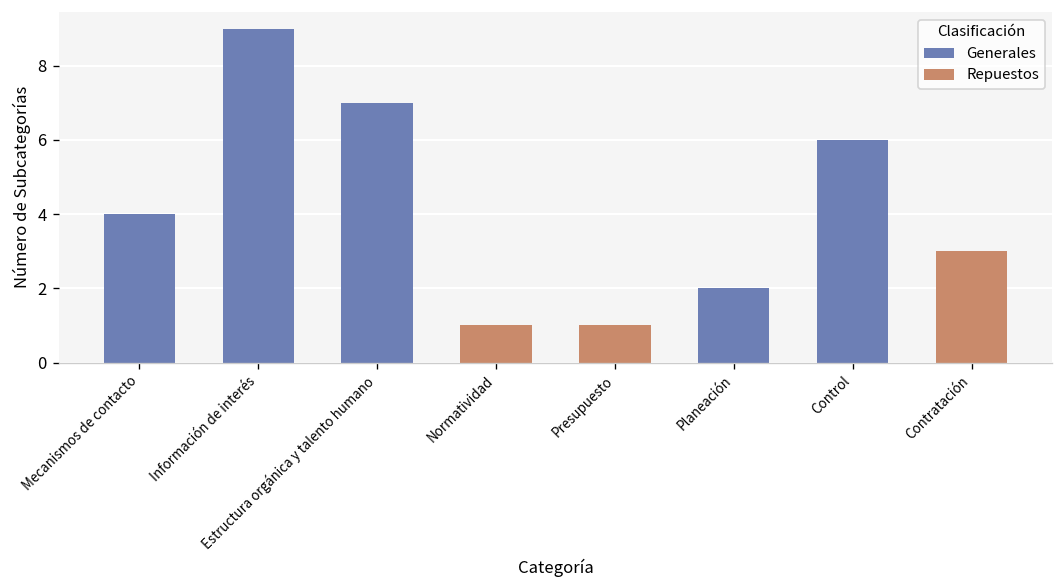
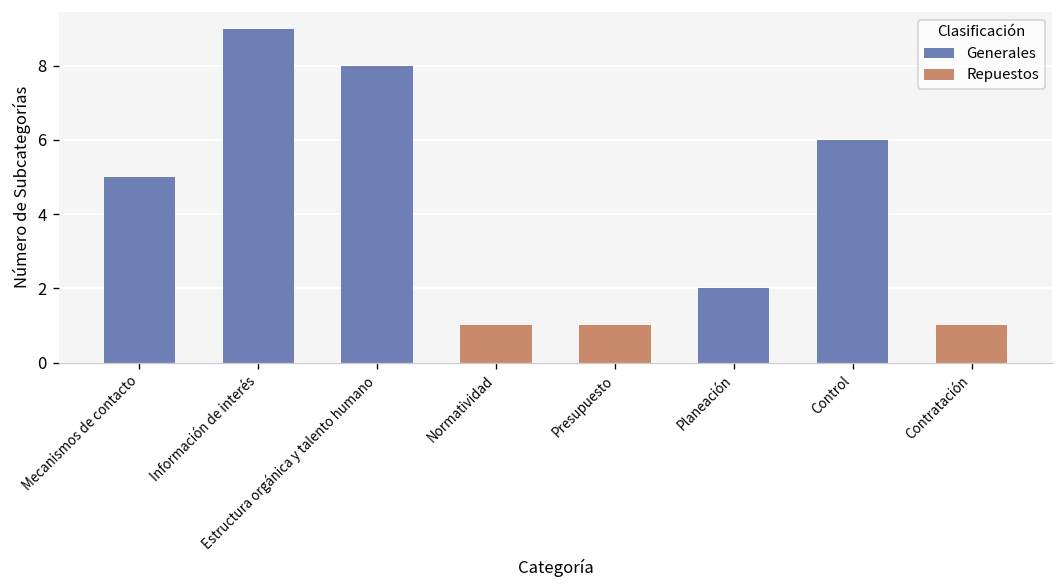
Mecanismos de contacto: 4 -> 5
Estructura orgánica y talento humano: 7 -> 8
Contratación: 3 -> 1
